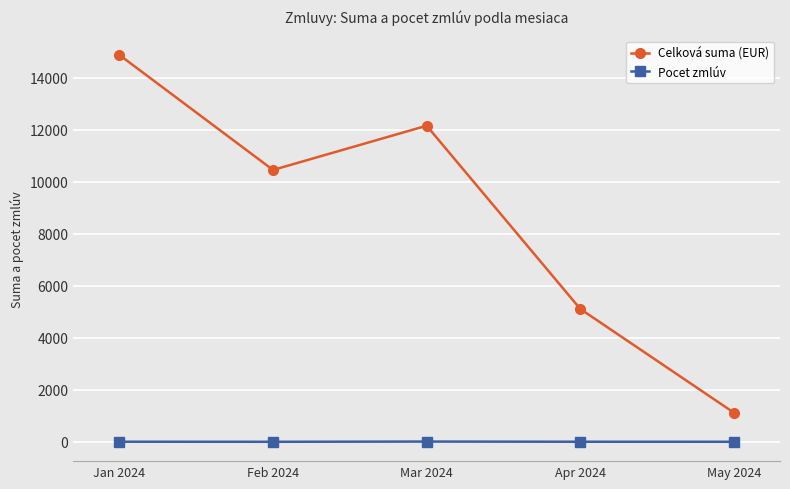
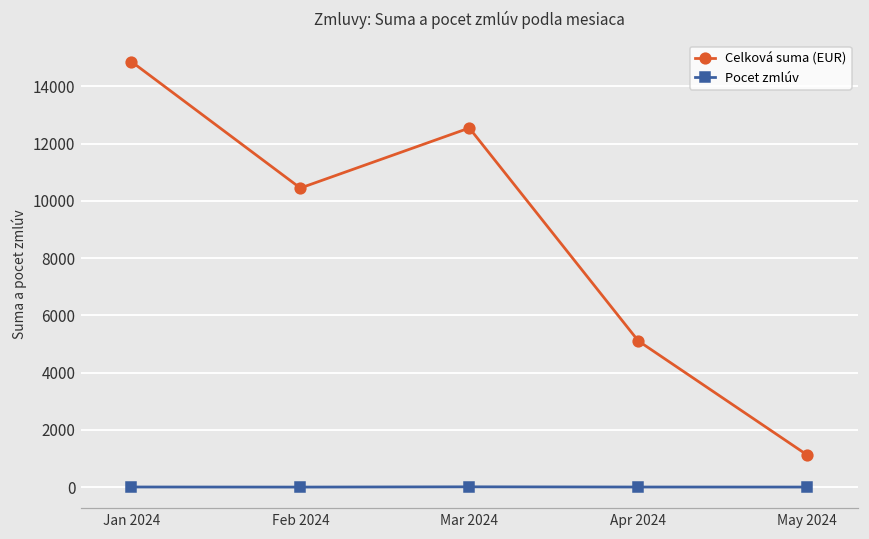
Celková suma (EUR), Mar 2024: 12100 -> 12500
